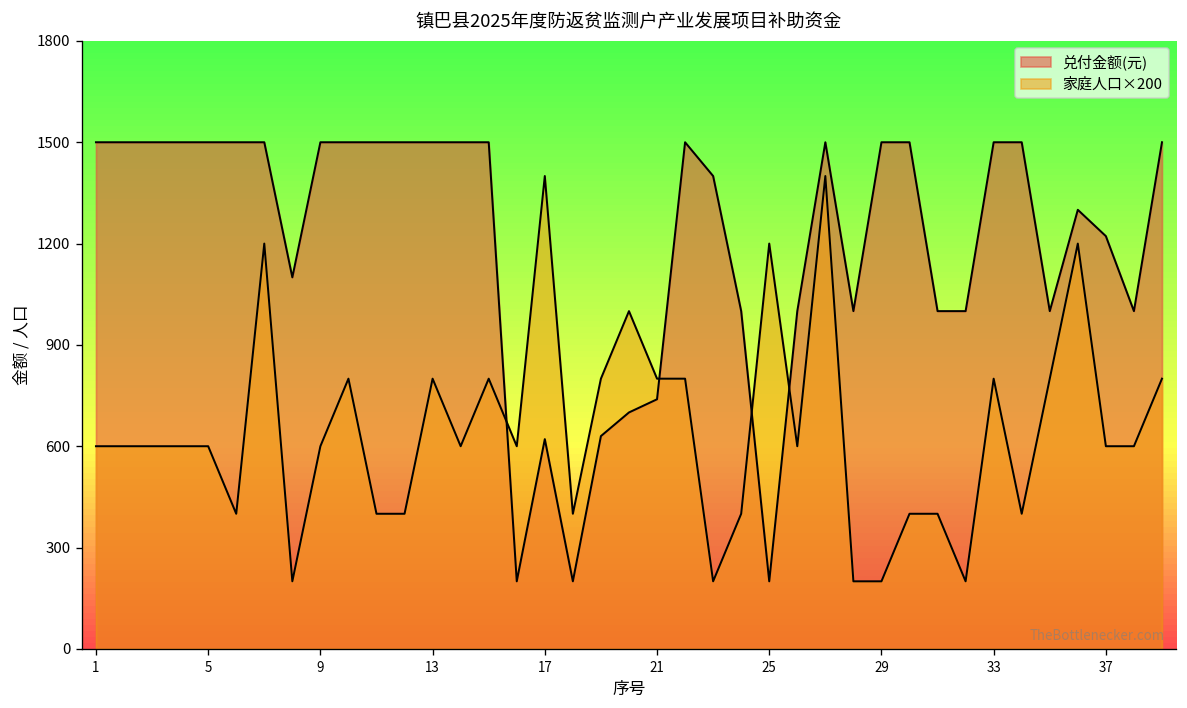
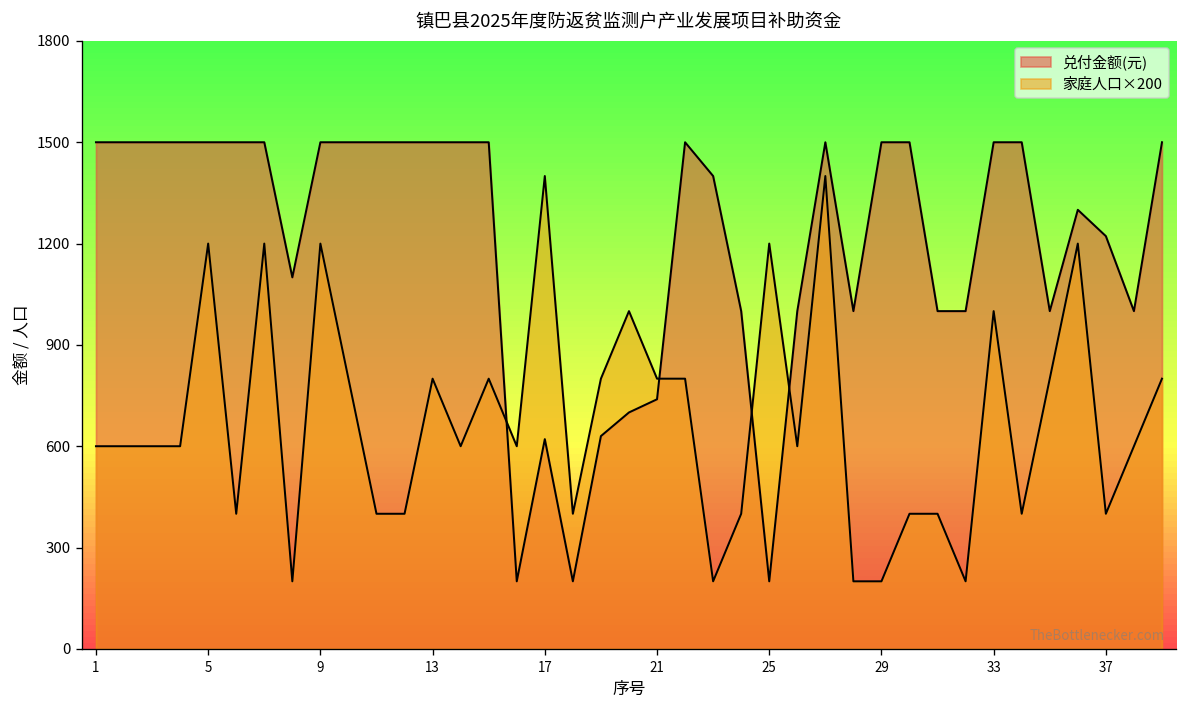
家庭人口×200, 5: 600 -> 1200
家庭人口×200, 9: 600 -> 1200
家庭人口×200, 33: 800 -> 1000
家庭人口×200, 37: 600 -> 400
